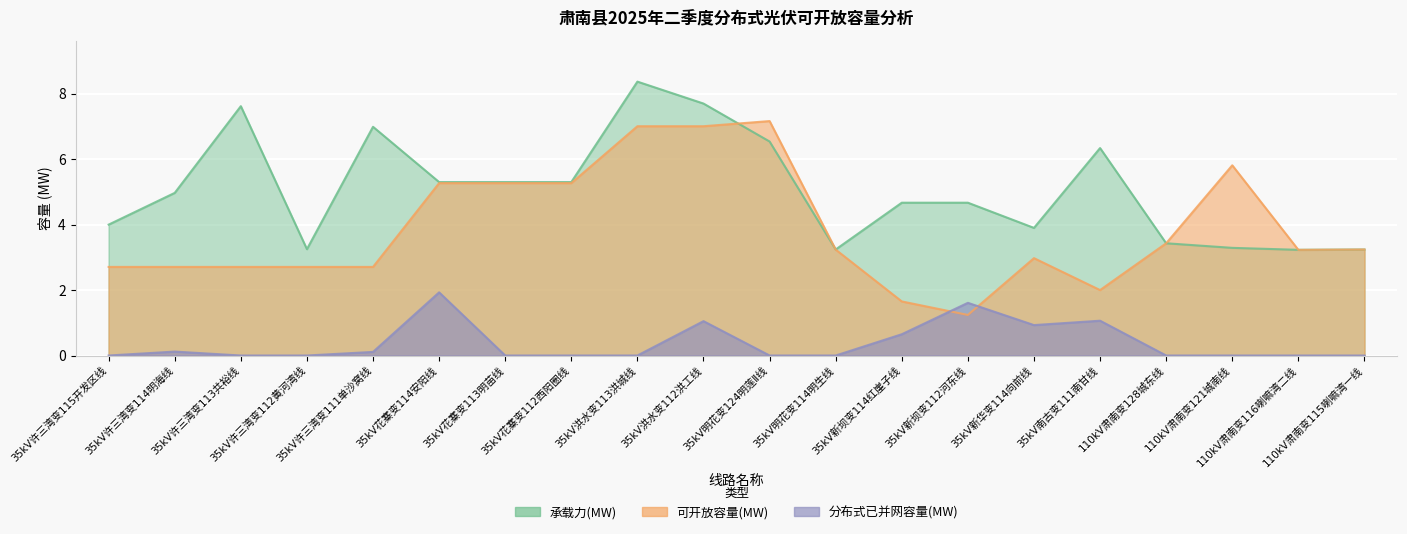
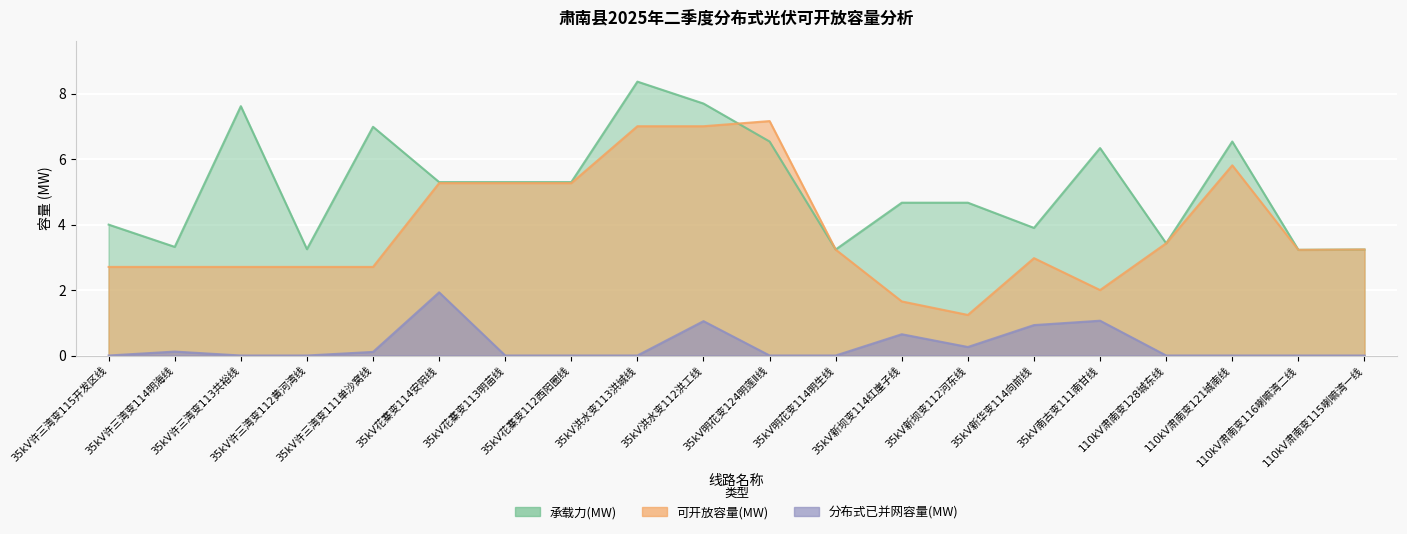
承载力(MW), 35kV许三湾变114明海线: 5.0 -> 3.3
分布式已并网容量(MW), 35kV新坝变112河东线: 1.6 -> 0.3
承载力(MW), 110kV肃南变121城南线: 3.3 -> 6.5
